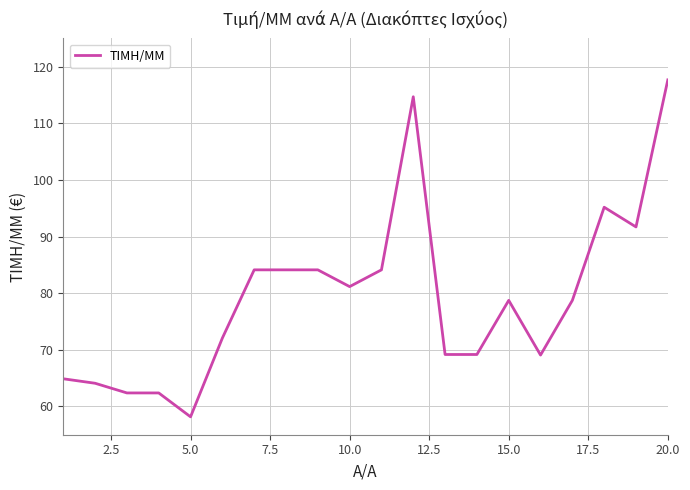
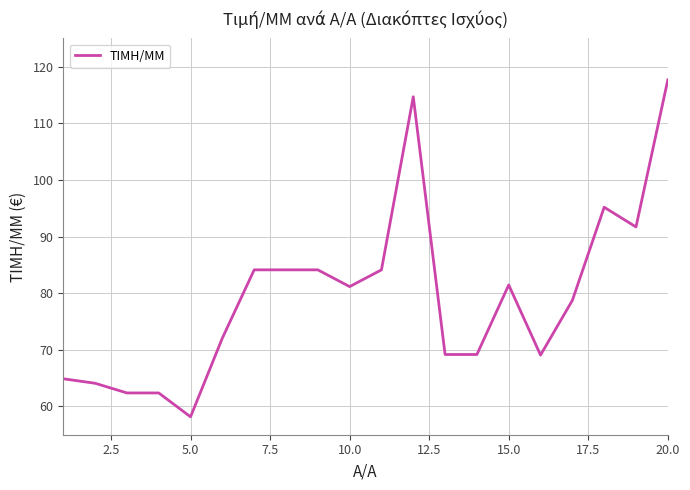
15.0: 79 -> 81
